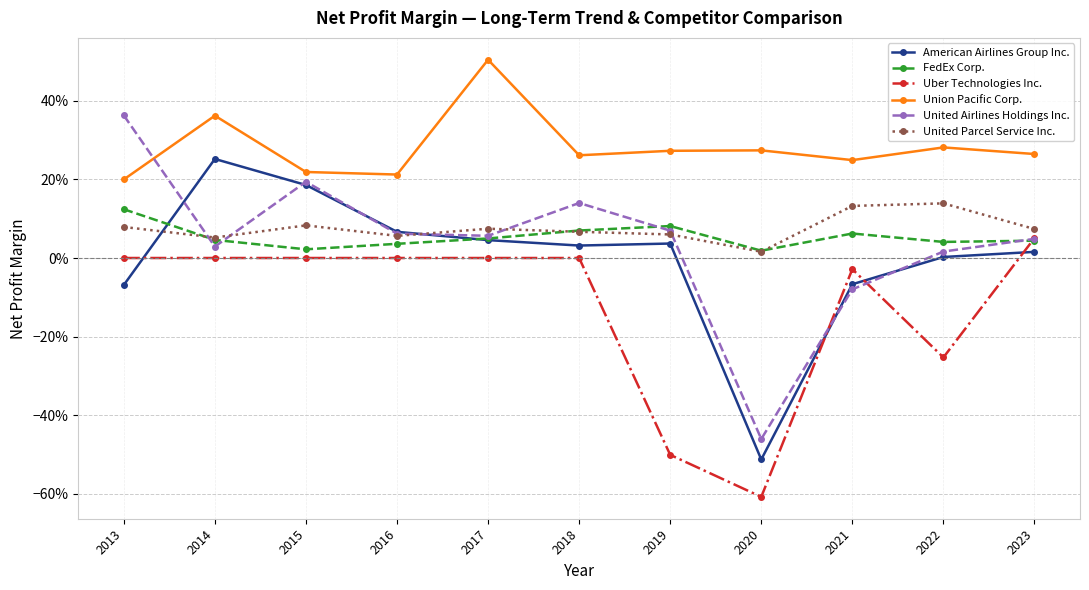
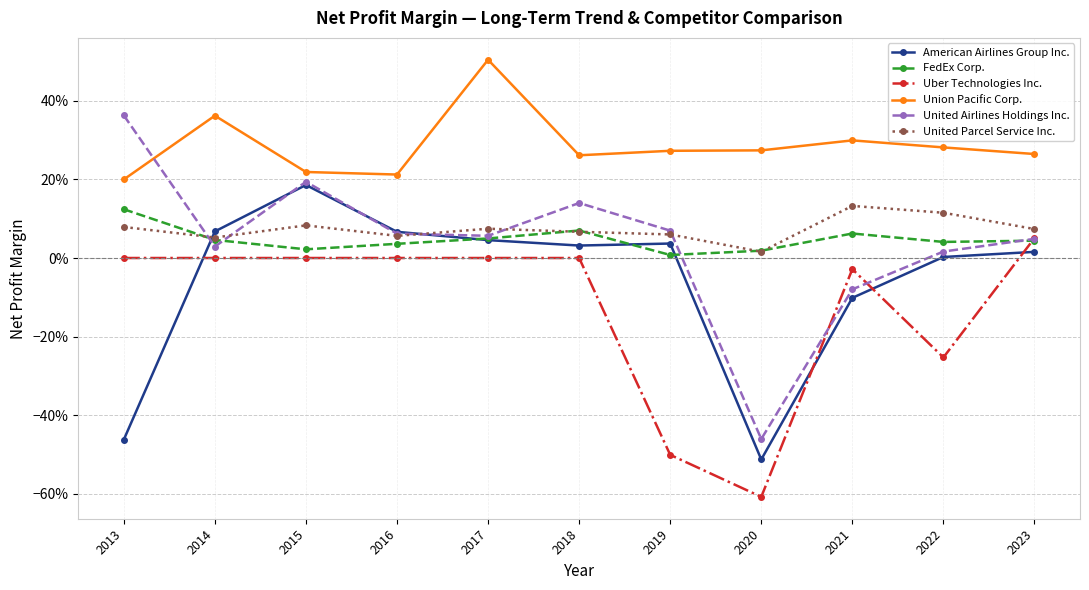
American Airlines Group Inc., 2013: -7% -> -46%
American Airlines Group Inc., 2014: 25% -> 7%
FedEx Corp., 2019: 8% -> 1%
American Airlines Group Inc., 2021: -7% -> -10%
Union Pacific Corp., 2021: 25% -> 30%
United Parcel Service Inc., 2022: 14% -> 12%
